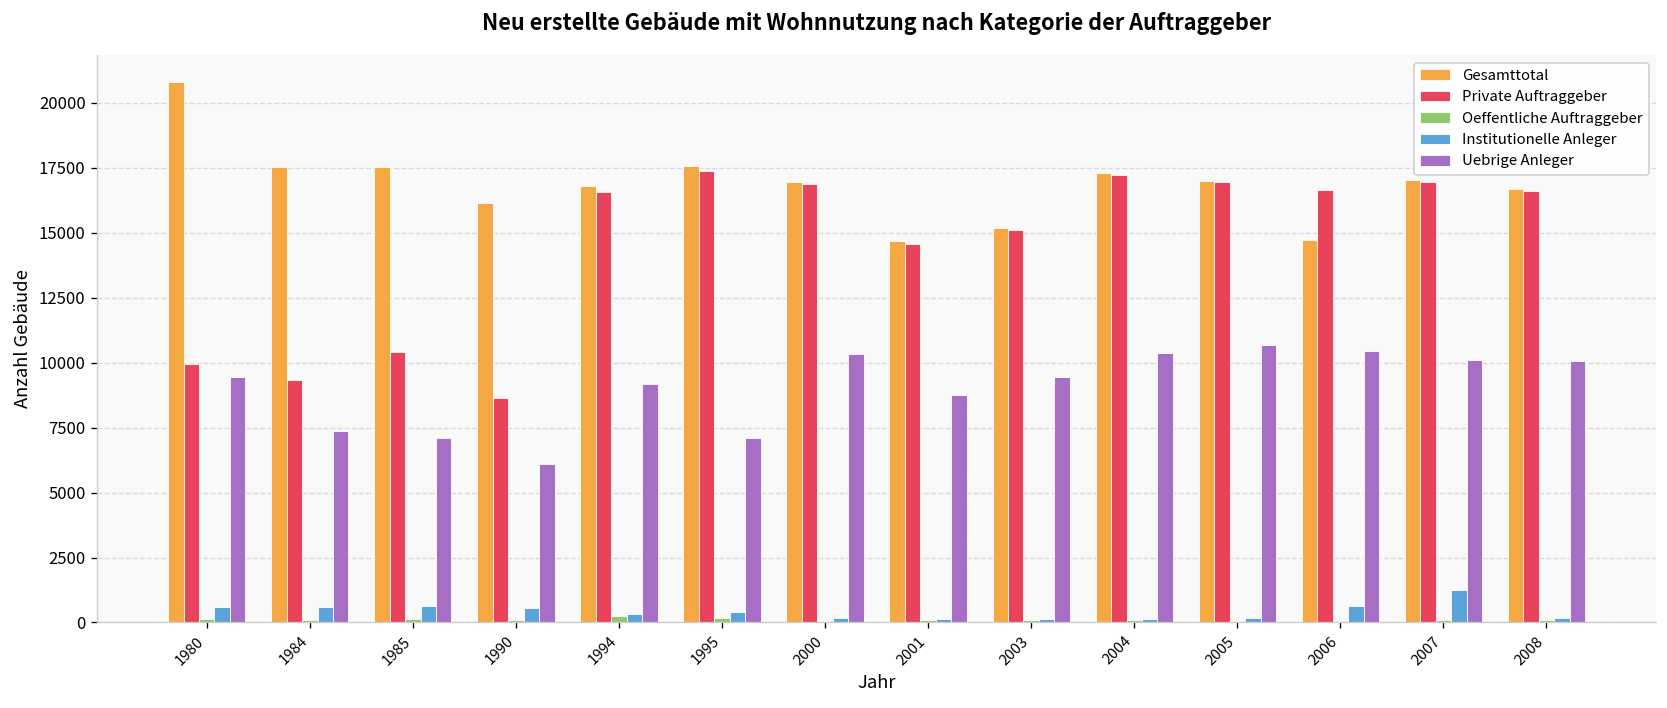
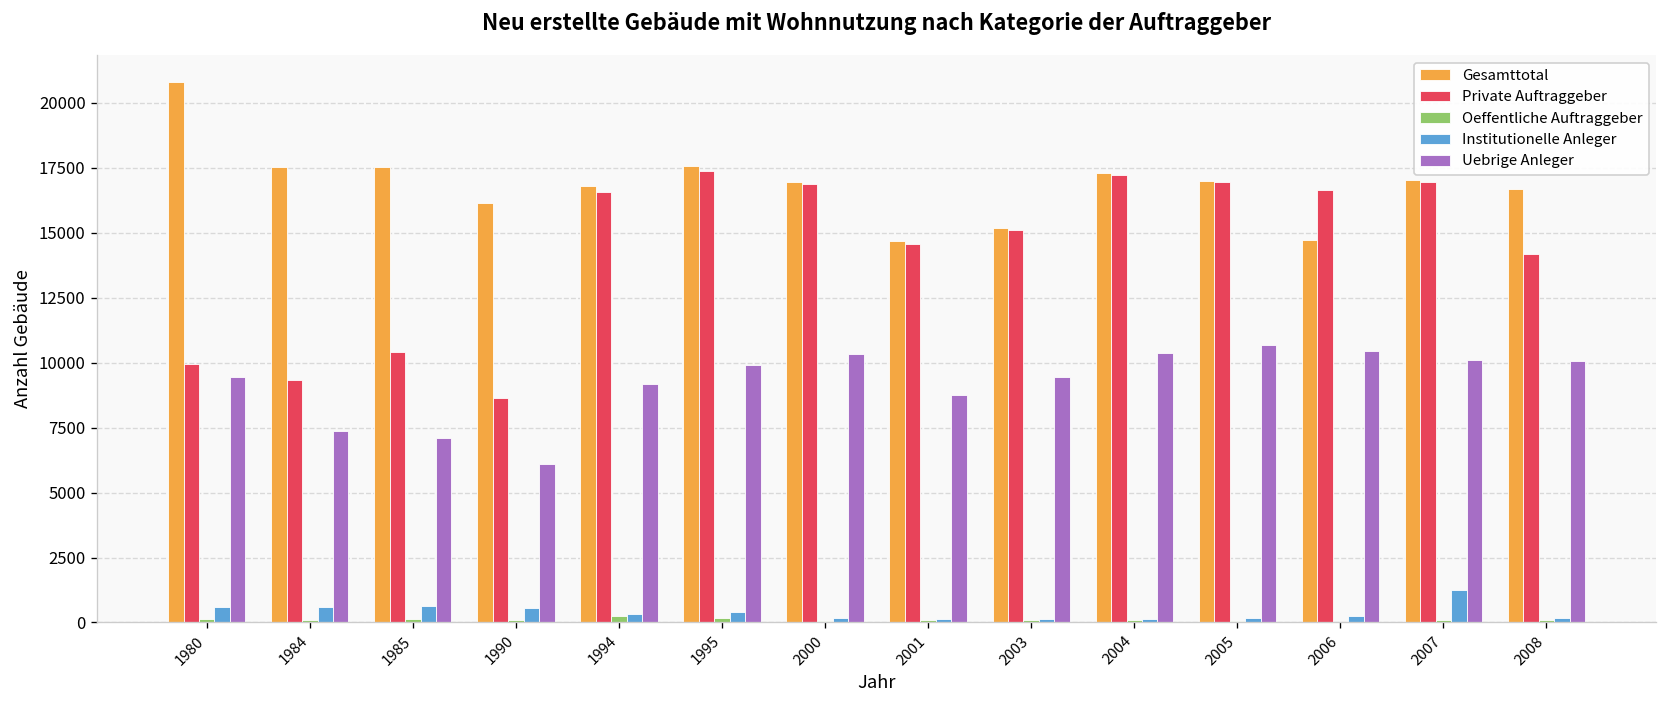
Uebrige Anleger, 1995: 7100 -> 9900
Institutionelle Anleger, 2006: 700 -> 200
Private Auftraggeber, 2008: 16600 -> 14200
